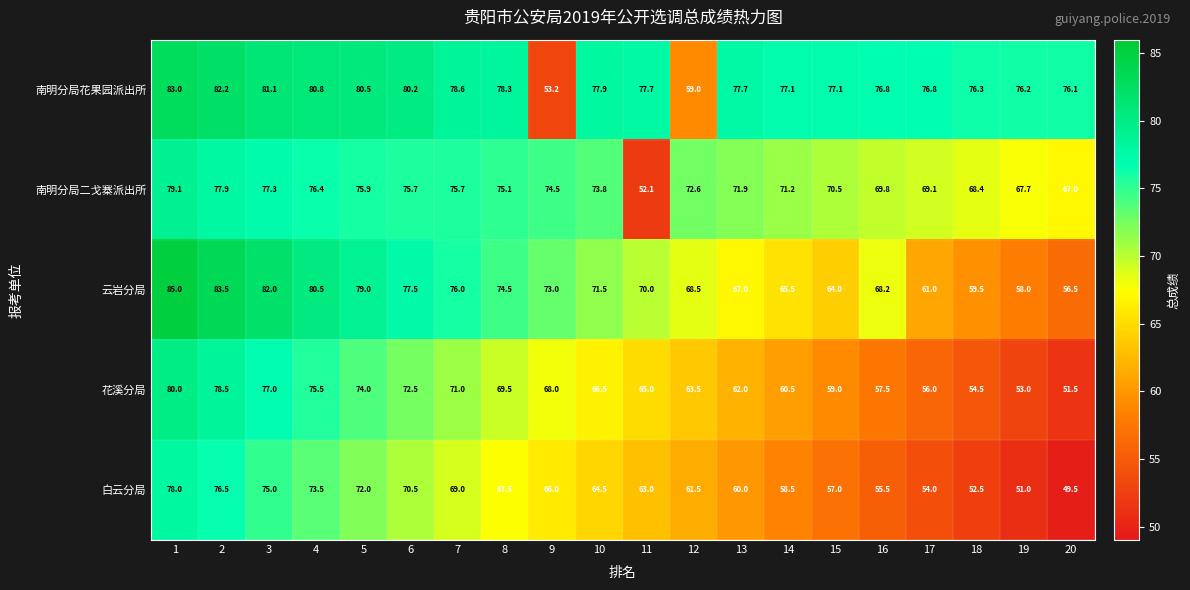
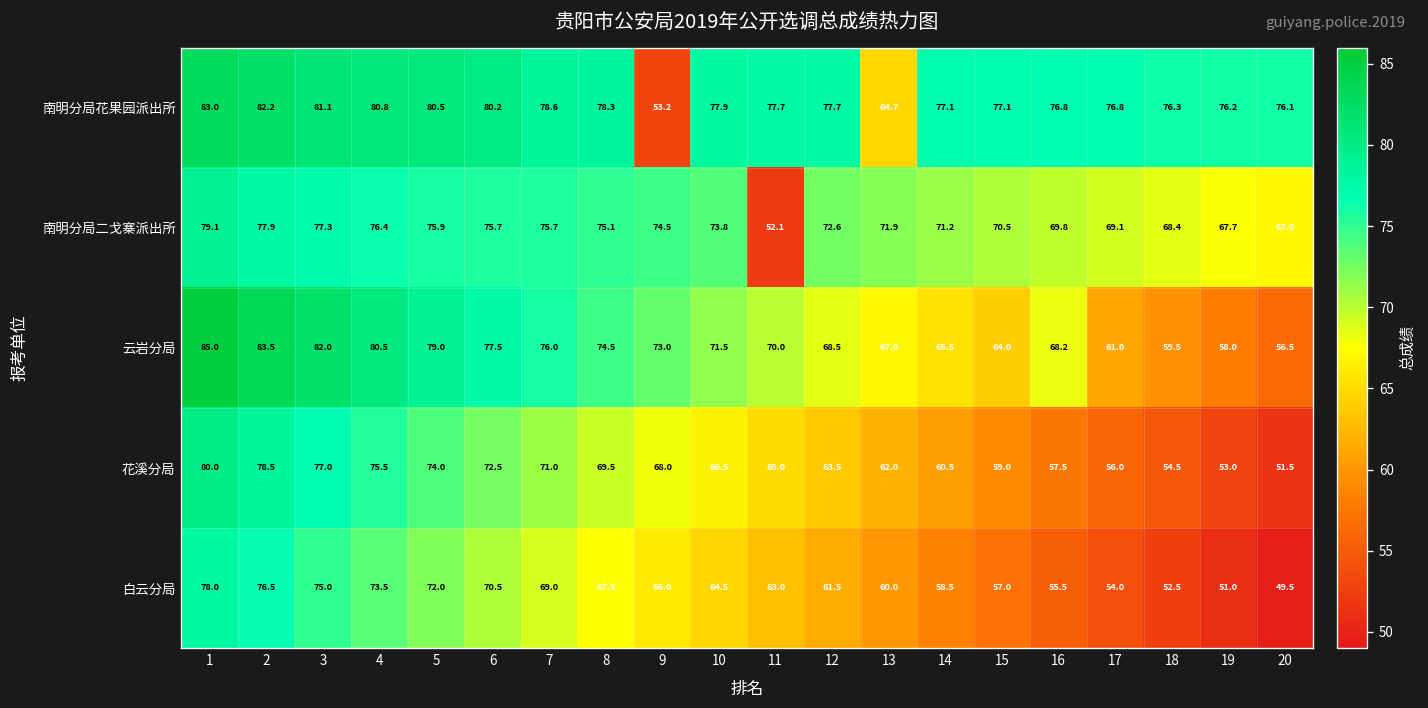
南明分局花果园派出所, 12: 59.0 -> 77.7
南明分局花果园派出所, 13: 77.7 -> 64.7
